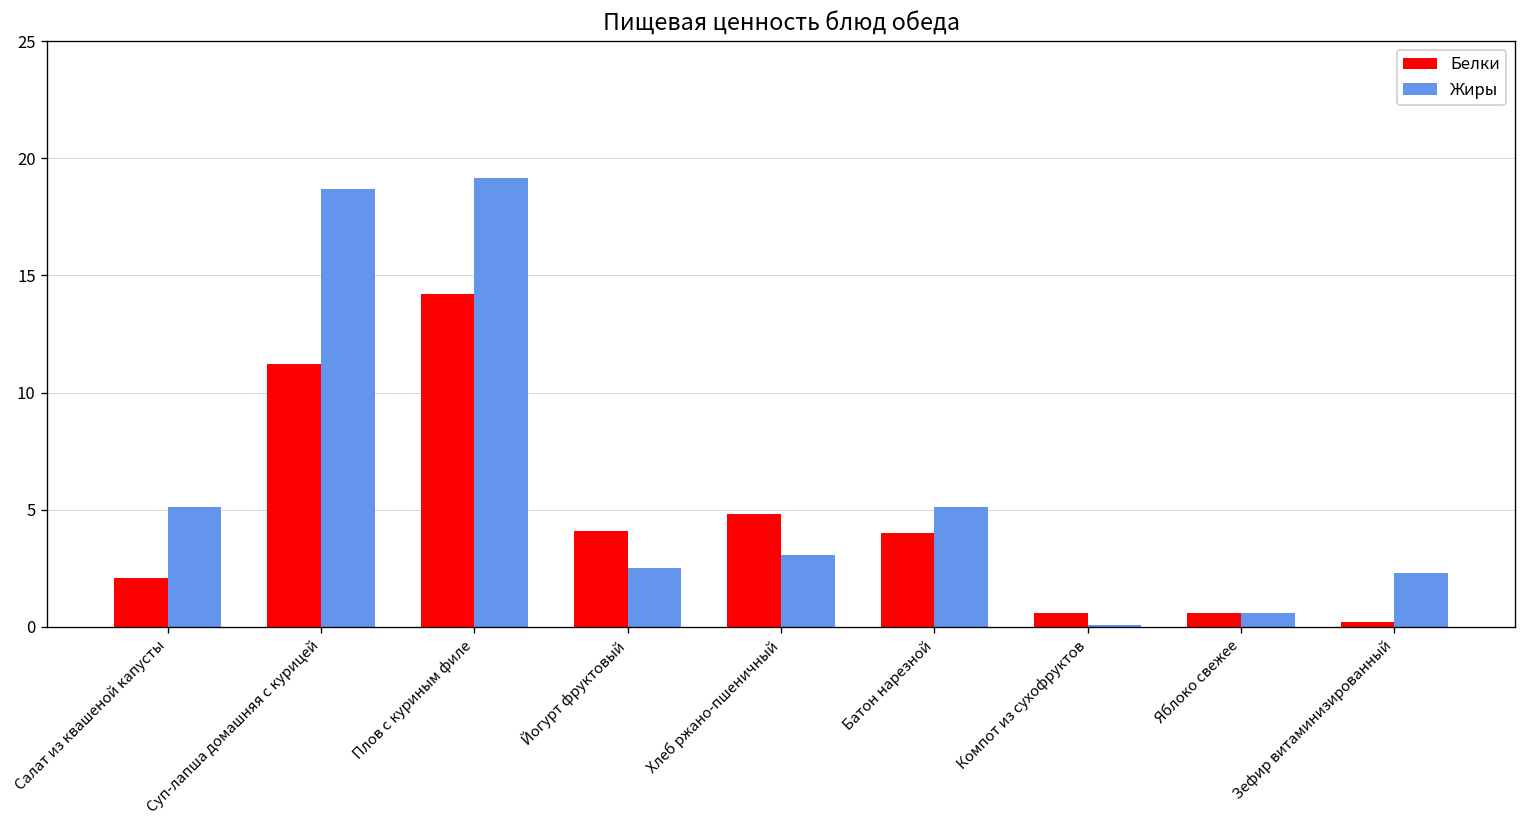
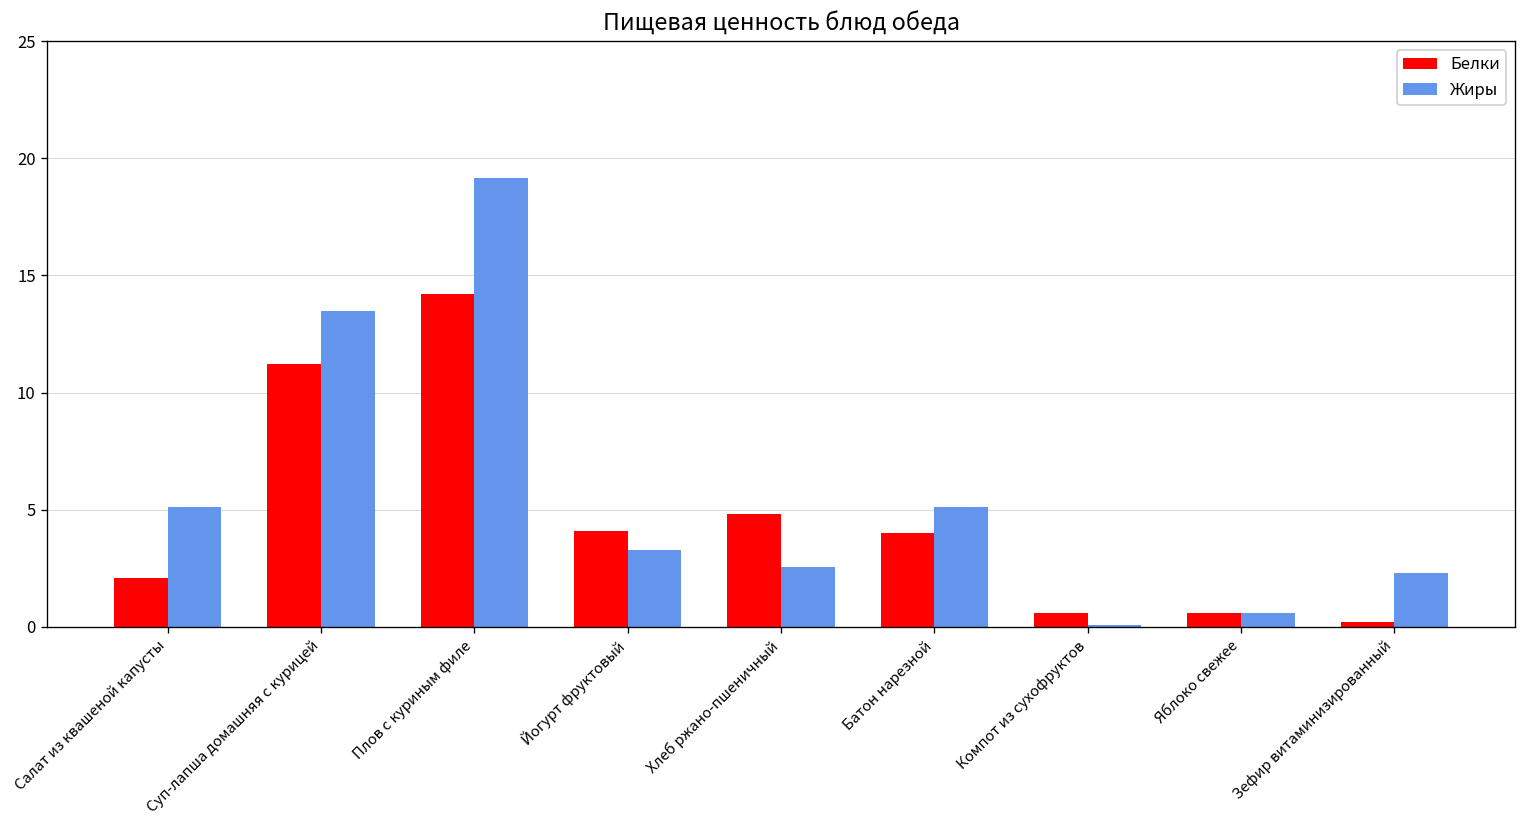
Жиры, Суп-лапша домашняя с курицей: 18.7 -> 13.5
Жиры, Йогурт фруктовый: 2.5 -> 3.3
Жиры, Хлеб ржано-пшеничный: 3.1 -> 2.6
